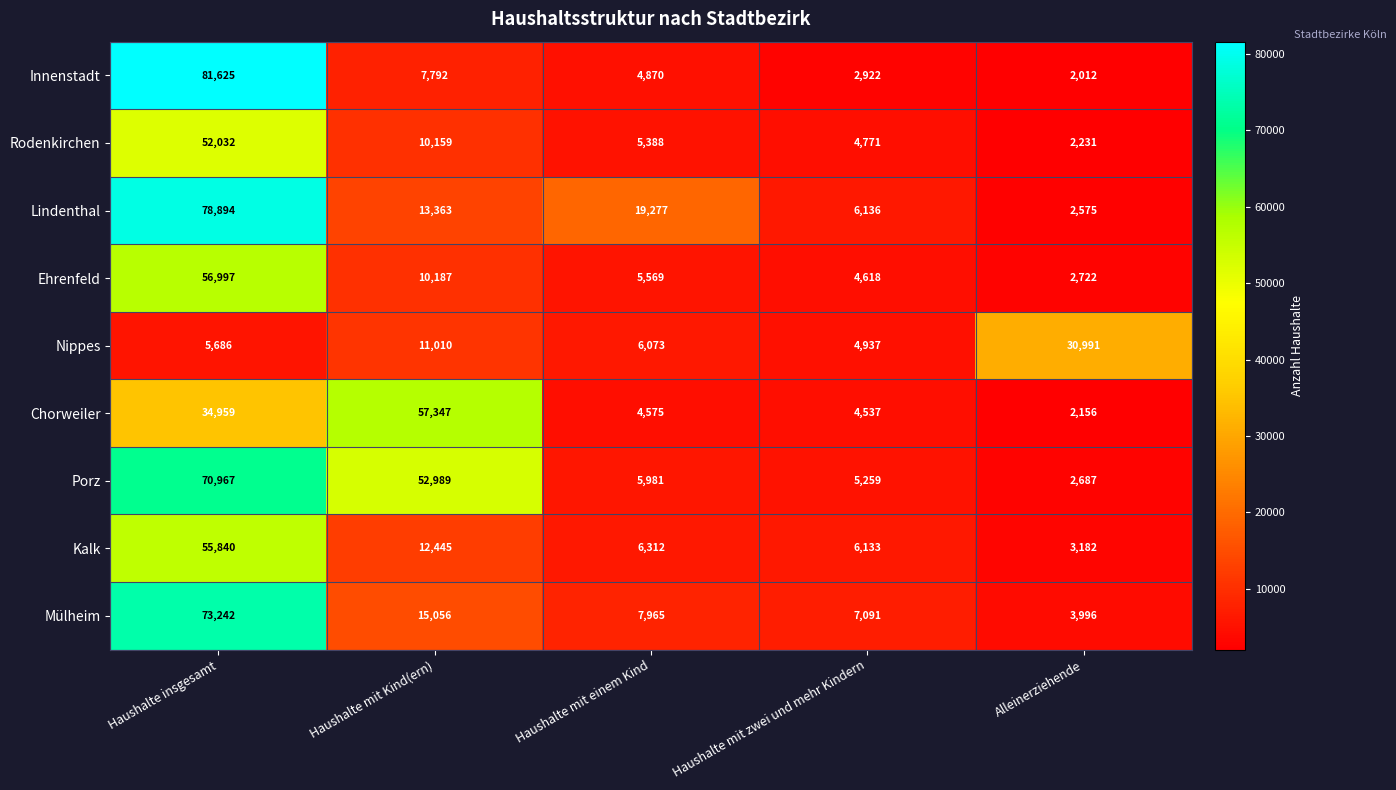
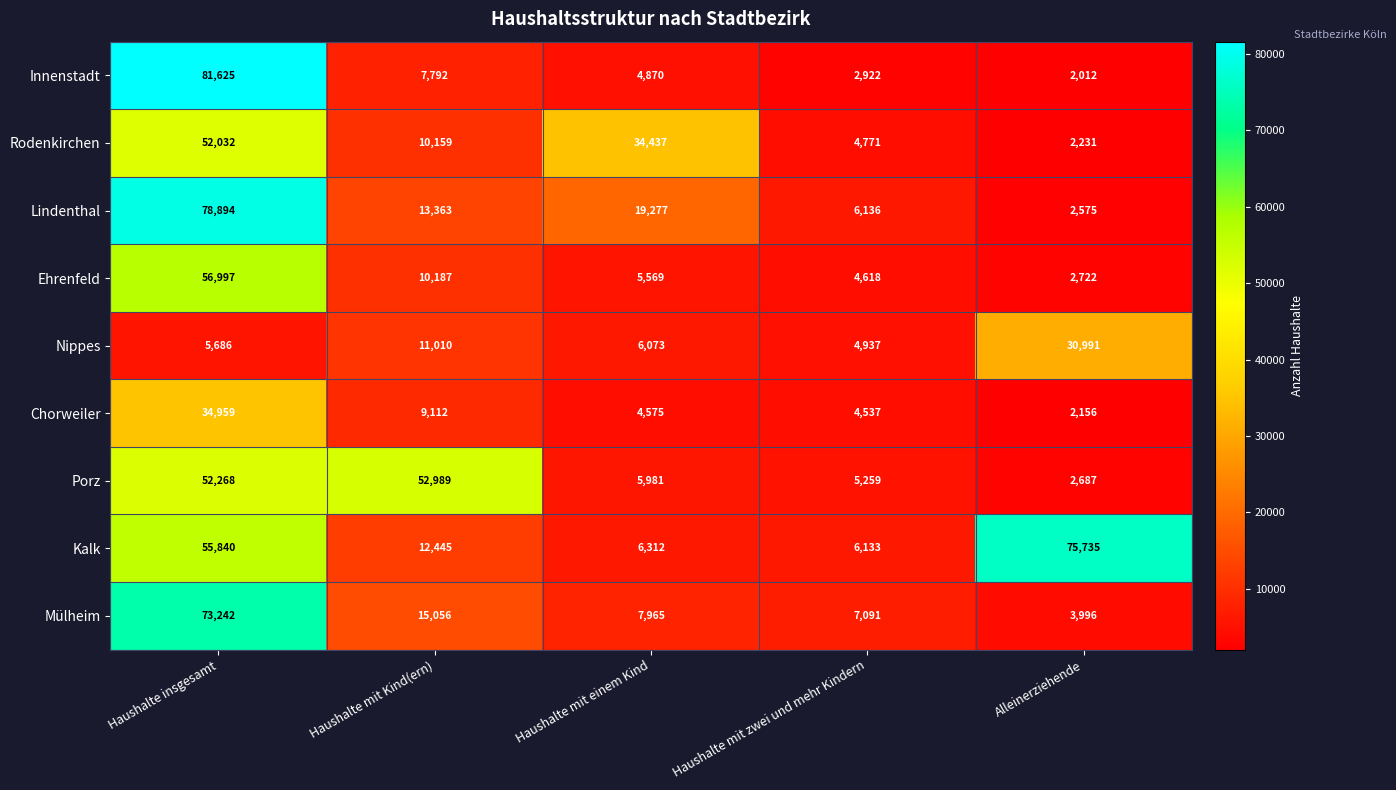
Rodenkirchen, Haushalte mit einem Kind: 5,388 -> 34,437
Chorweiler, Haushalte mit Kind(ern): 57,347 -> 9,112
Porz, Haushalte insgesamt: 70,967 -> 52,268
Kalk, Alleinerziehende: 3,182 -> 75,735
